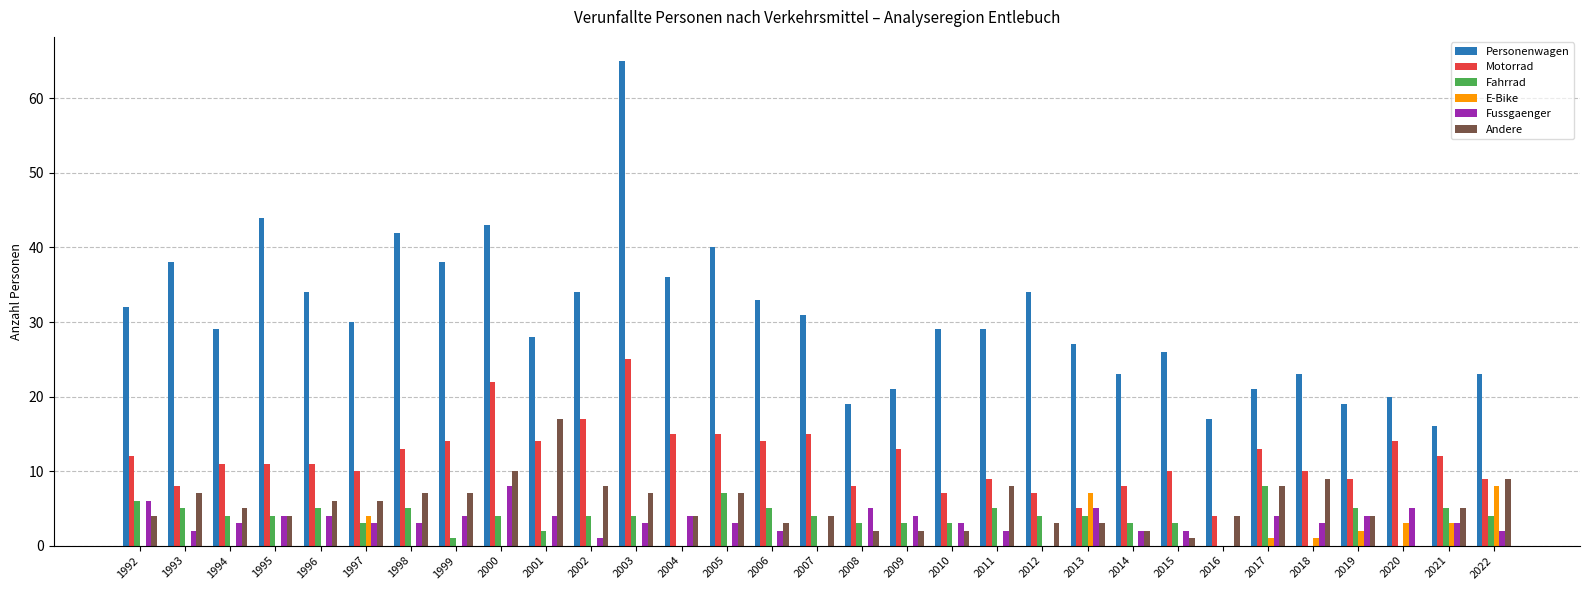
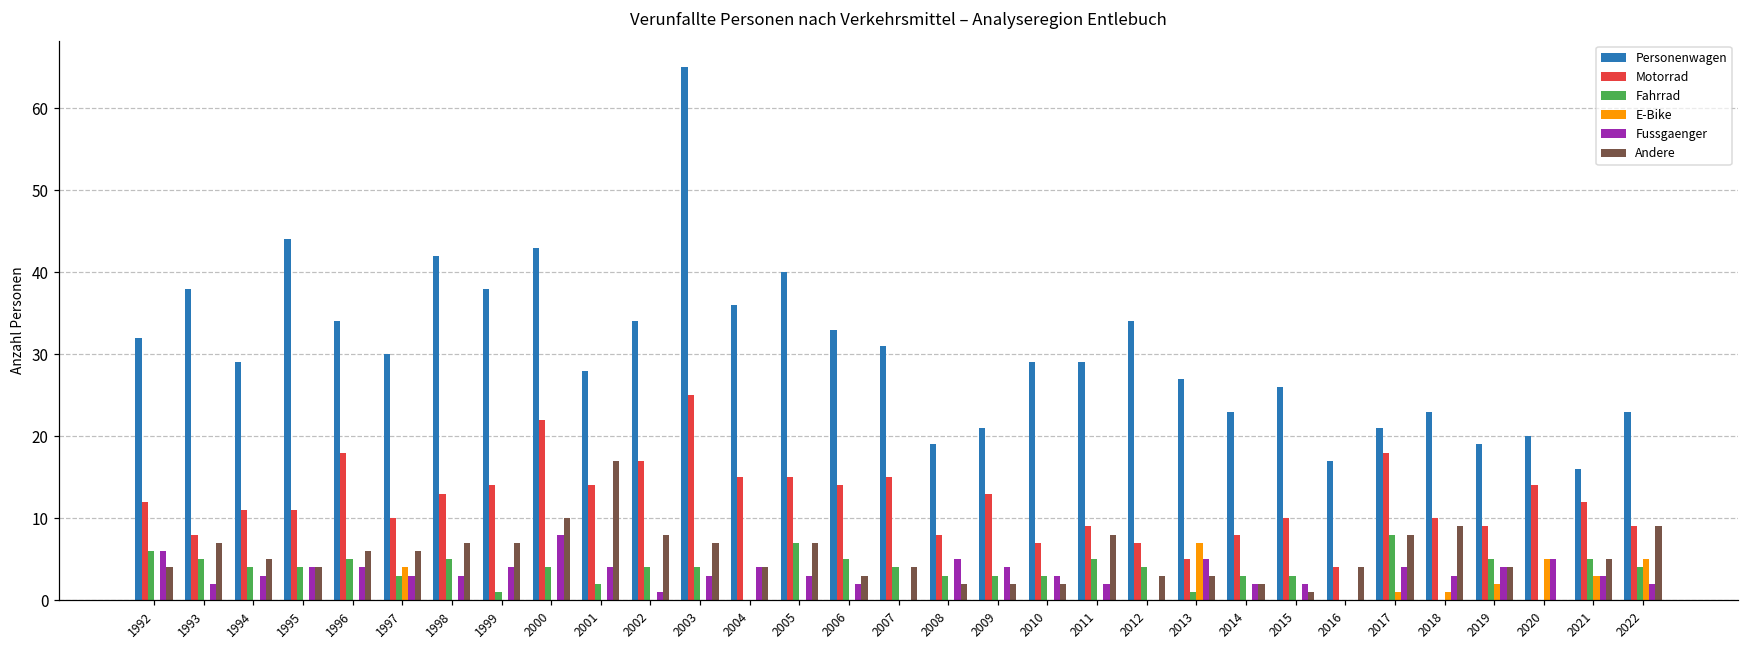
Motorrad, 1996: 11 -> 18
Fahrrad, 2013: 4 -> 1
Motorrad, 2017: 13 -> 18
E-Bike, 2020: 3 -> 5
E-Bike, 2022: 8 -> 5
